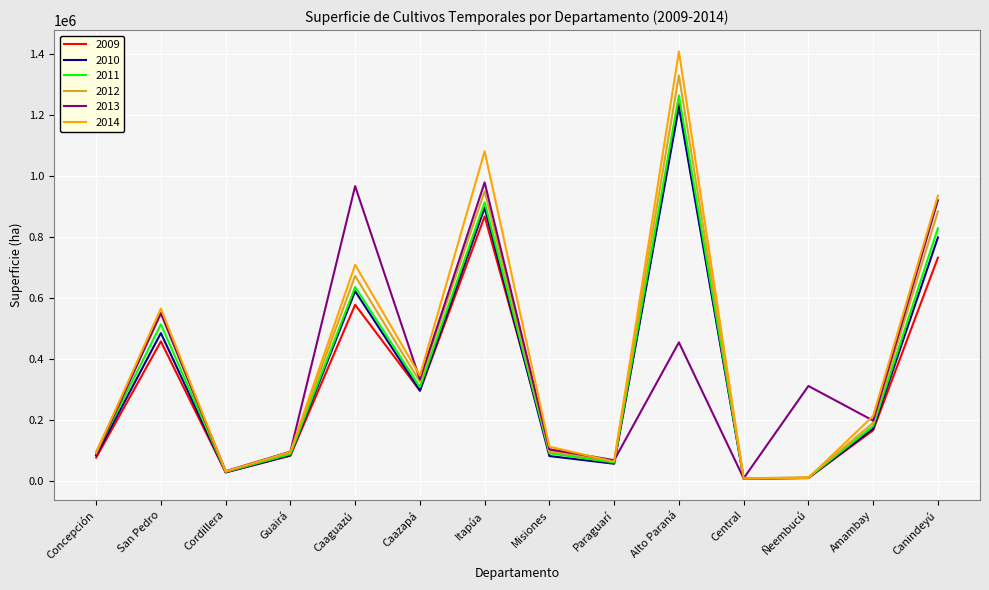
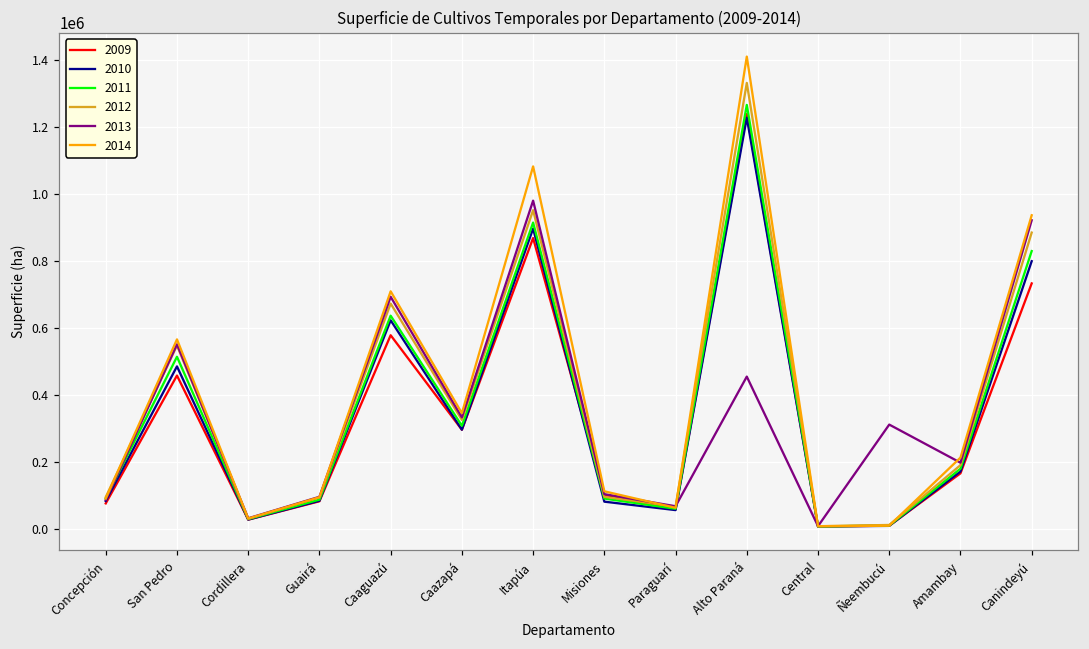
2013, Caaguazú: 970000 -> 690000
